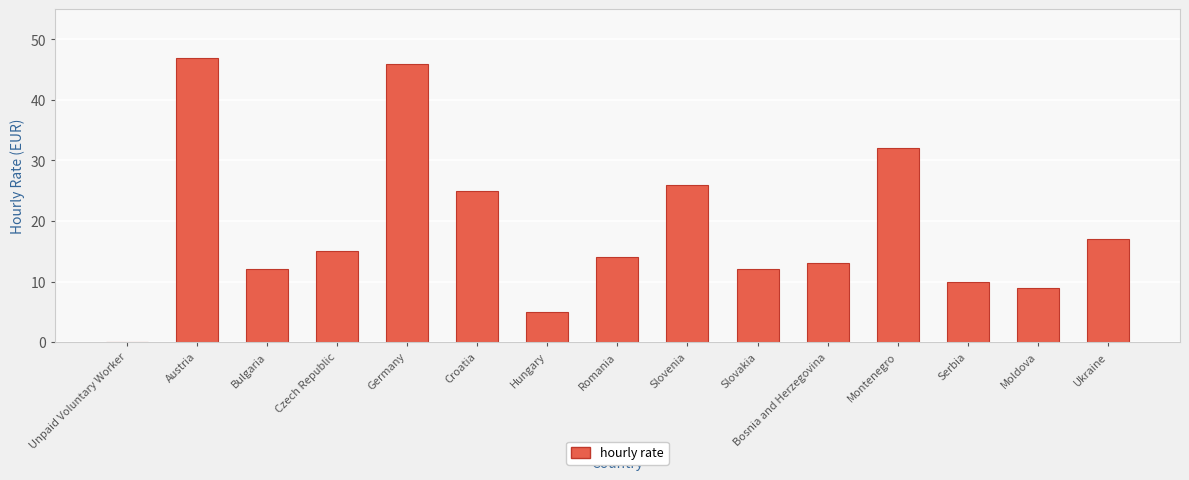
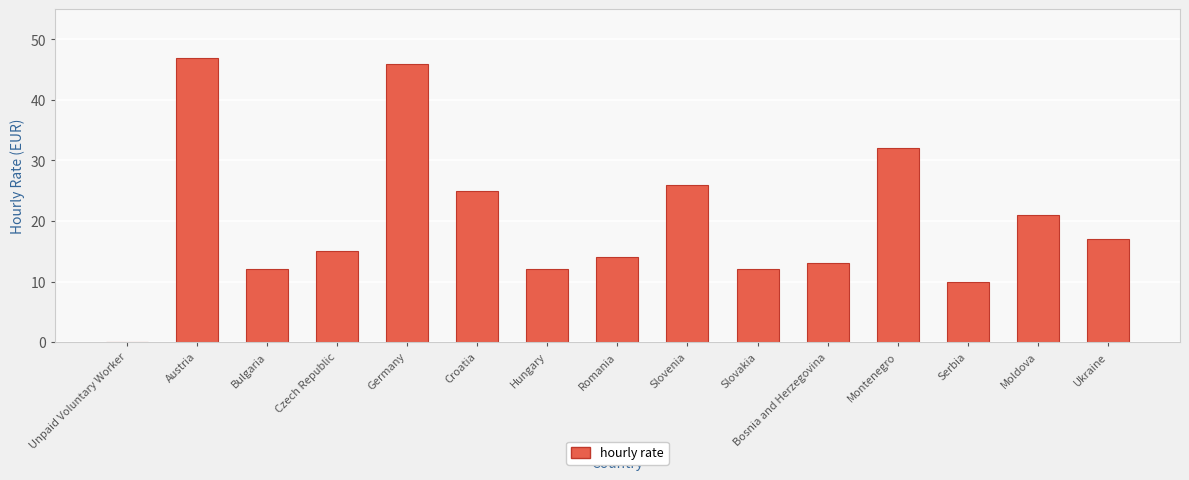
Hungary: 5 -> 12
Moldova: 9 -> 21
